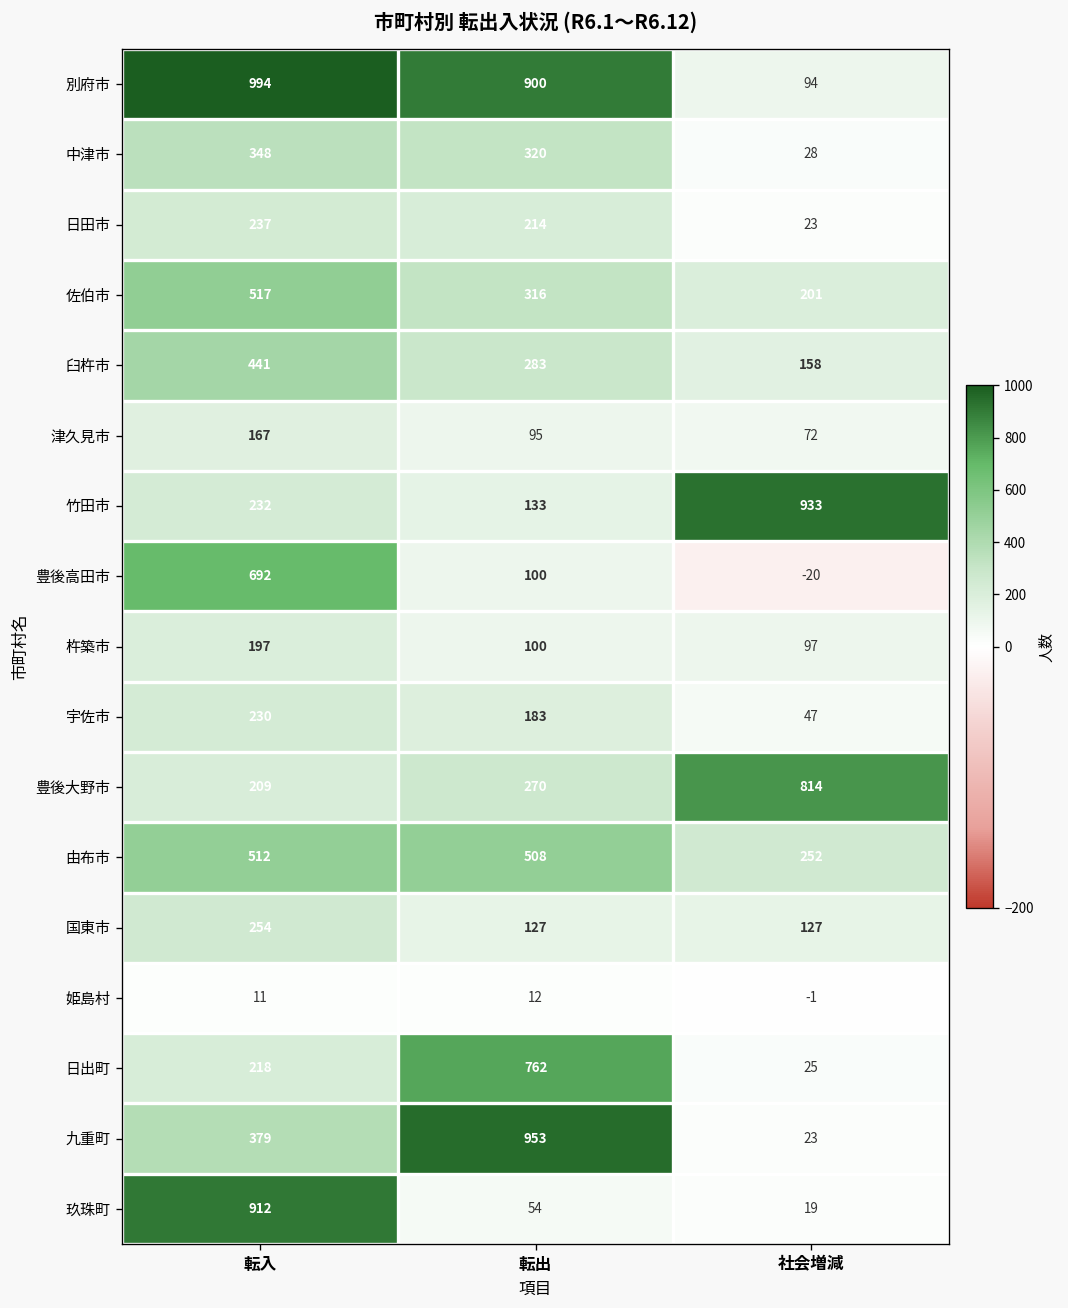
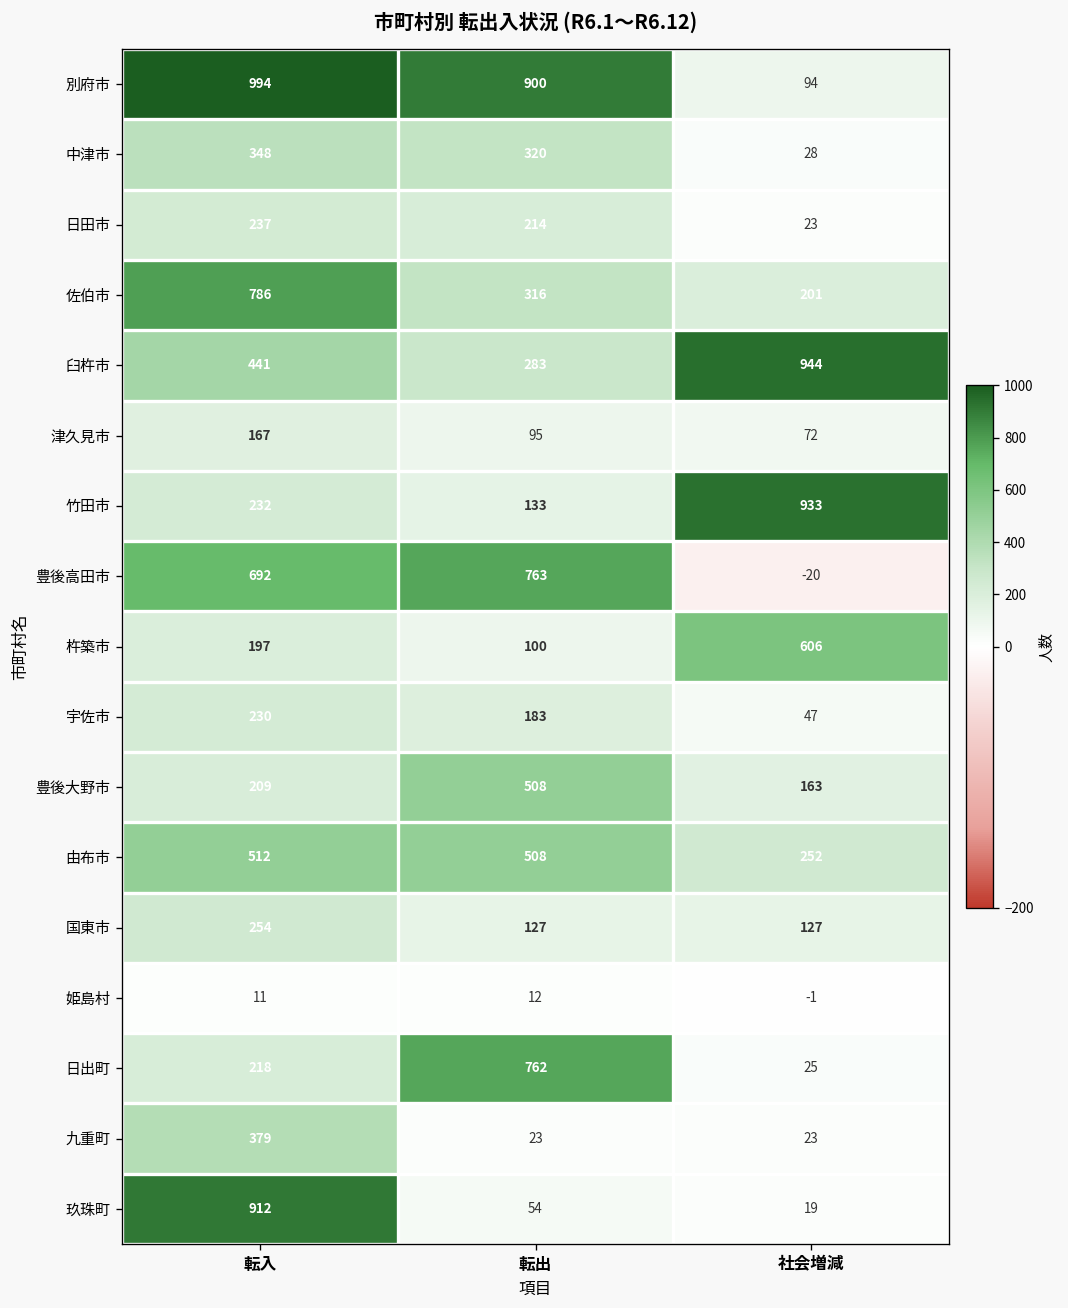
佐伯市, 転入: 517 -> 786
臼杵市, 社会増減: 158 -> 944
豊後高田市, 転出: 100 -> 763
杵築市, 社会増減: 97 -> 606
豊後大野市, 転出: 270 -> 508
豊後大野市, 社会増減: 814 -> 163
九重町, 転出: 953 -> 23
